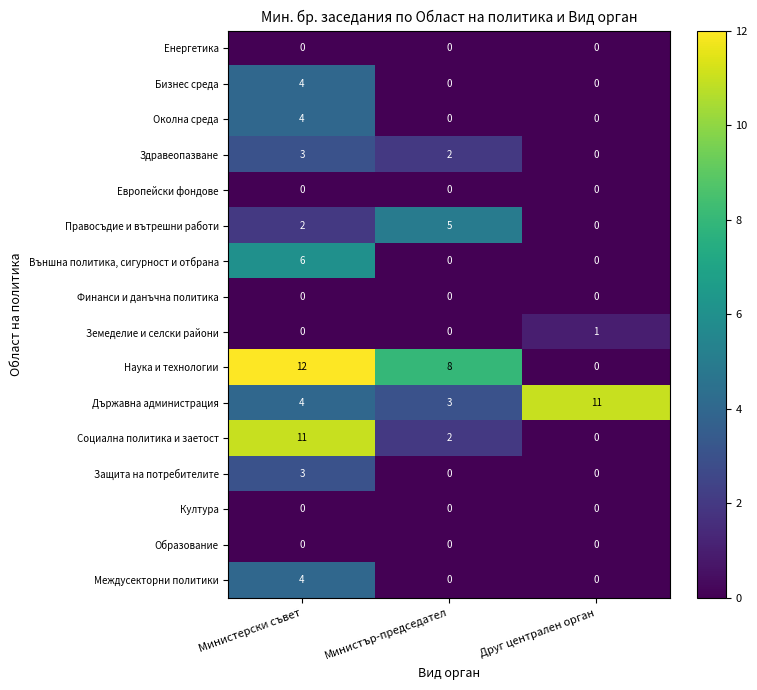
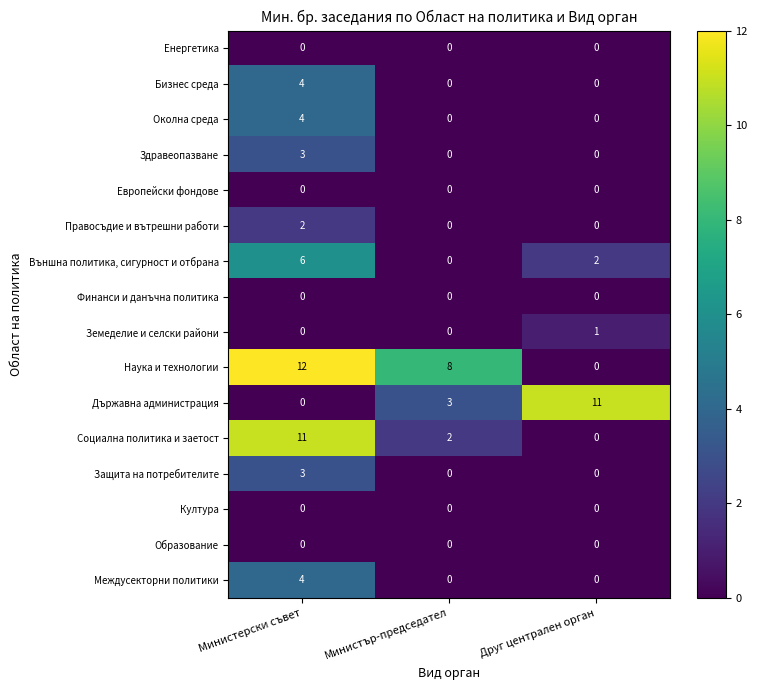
Здравеопазване, Министър-председател: 2 -> 0
Правосъдие и вътрешни работи, Министър-председател: 5 -> 0
Външна политика, сигурност и отбрана, Друг централен орган: 0 -> 2
Държавна администрация, Министерски съвет: 4 -> 0
